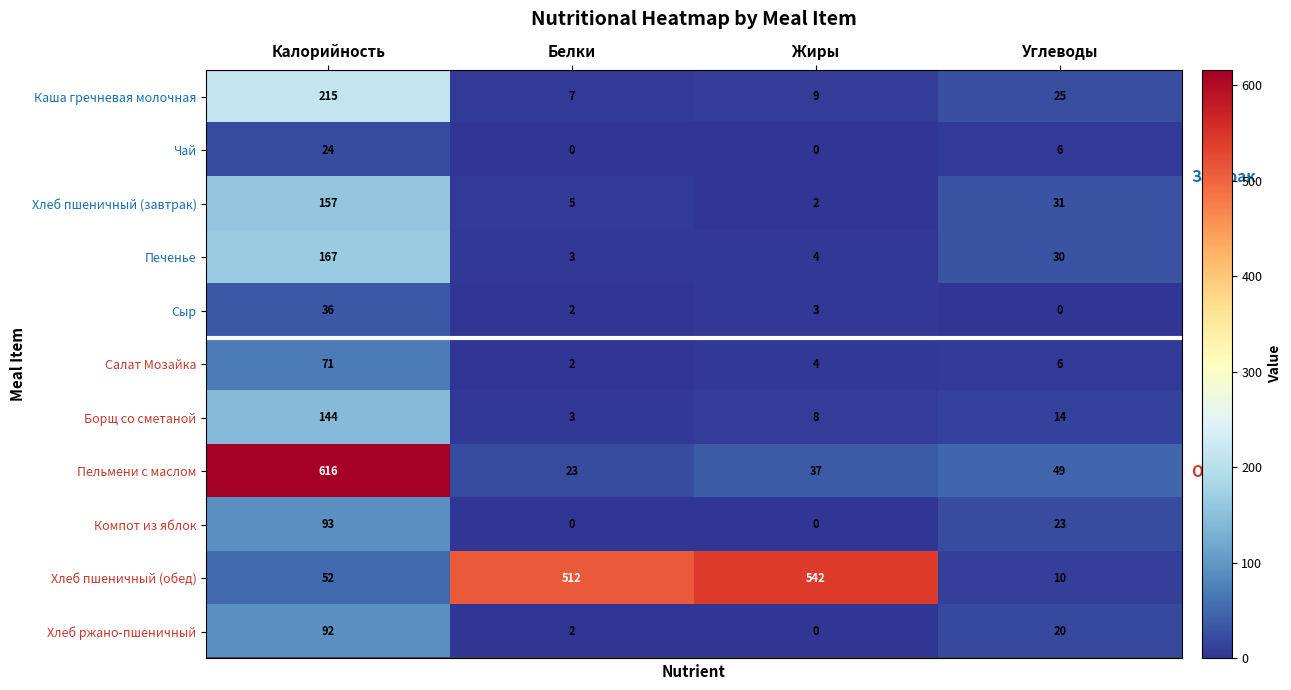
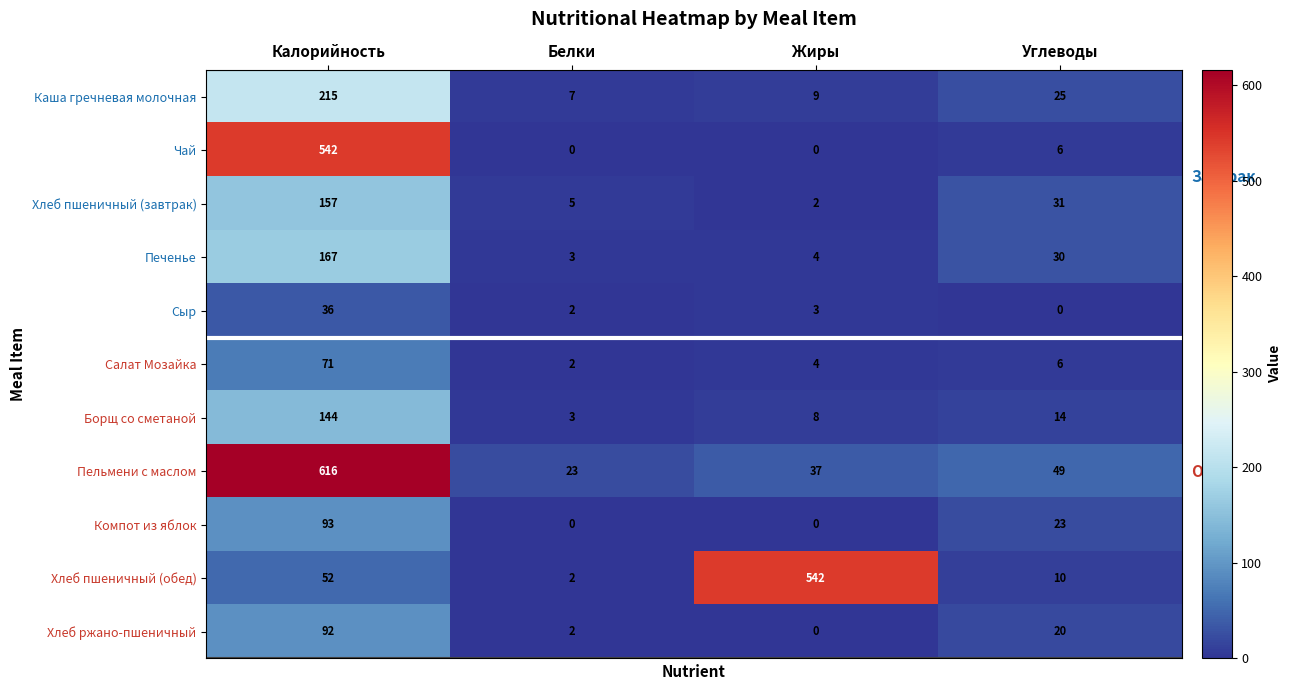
Чай, Калорийность: 24 -> 542
Хлеб пшеничный (обед), Белки: 512 -> 2
